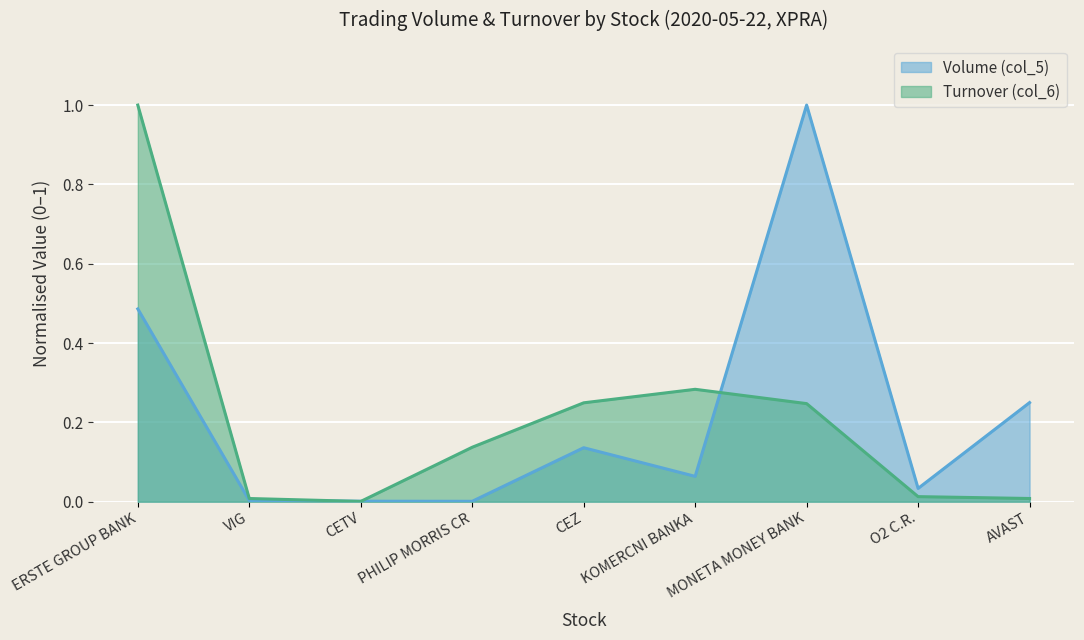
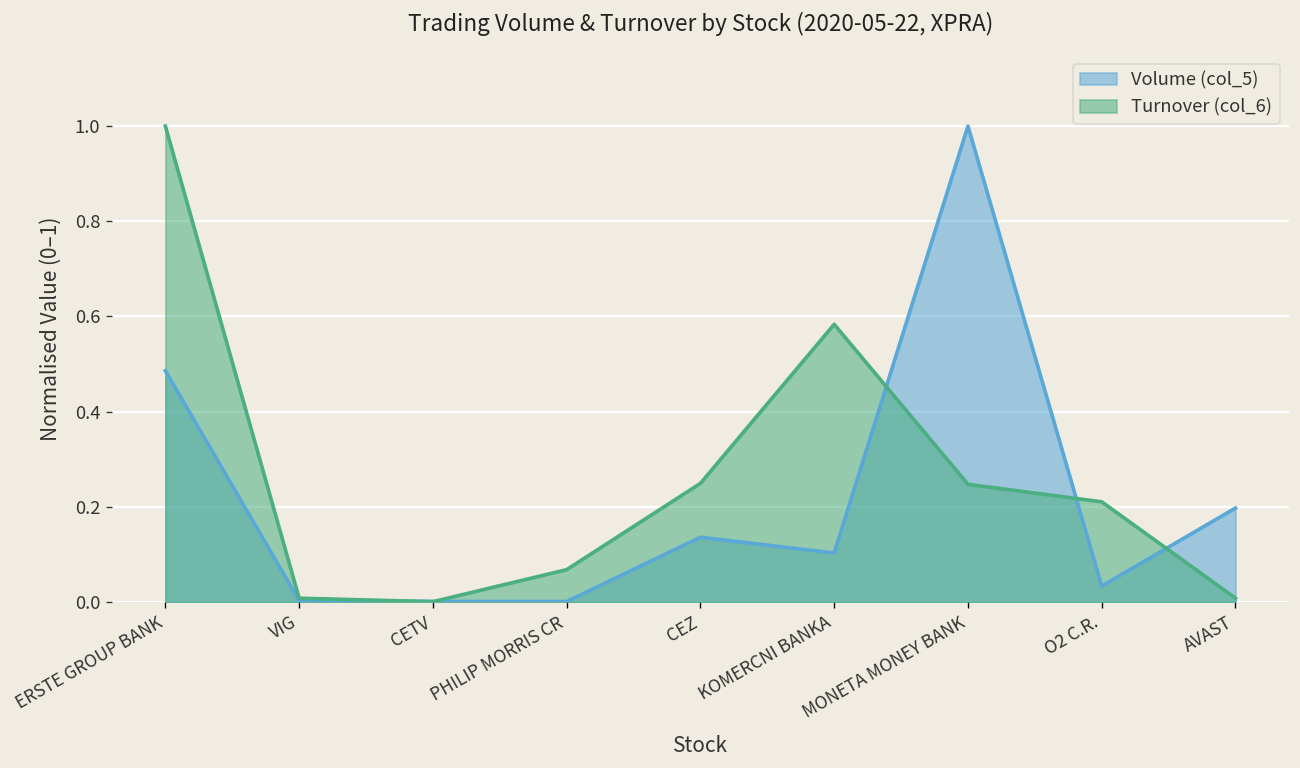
Turnover (col_6), PHILIP MORRIS CR: 0.14 -> 0.07
Volume (col_5), KOMERCNI BANKA: 0.06 -> 0.10
Turnover (col_6), KOMERCNI BANKA: 0.28 -> 0.58
Turnover (col_6), O2 C.R.: 0.01 -> 0.21
Volume (col_5), AVAST: 0.25 -> 0.20
